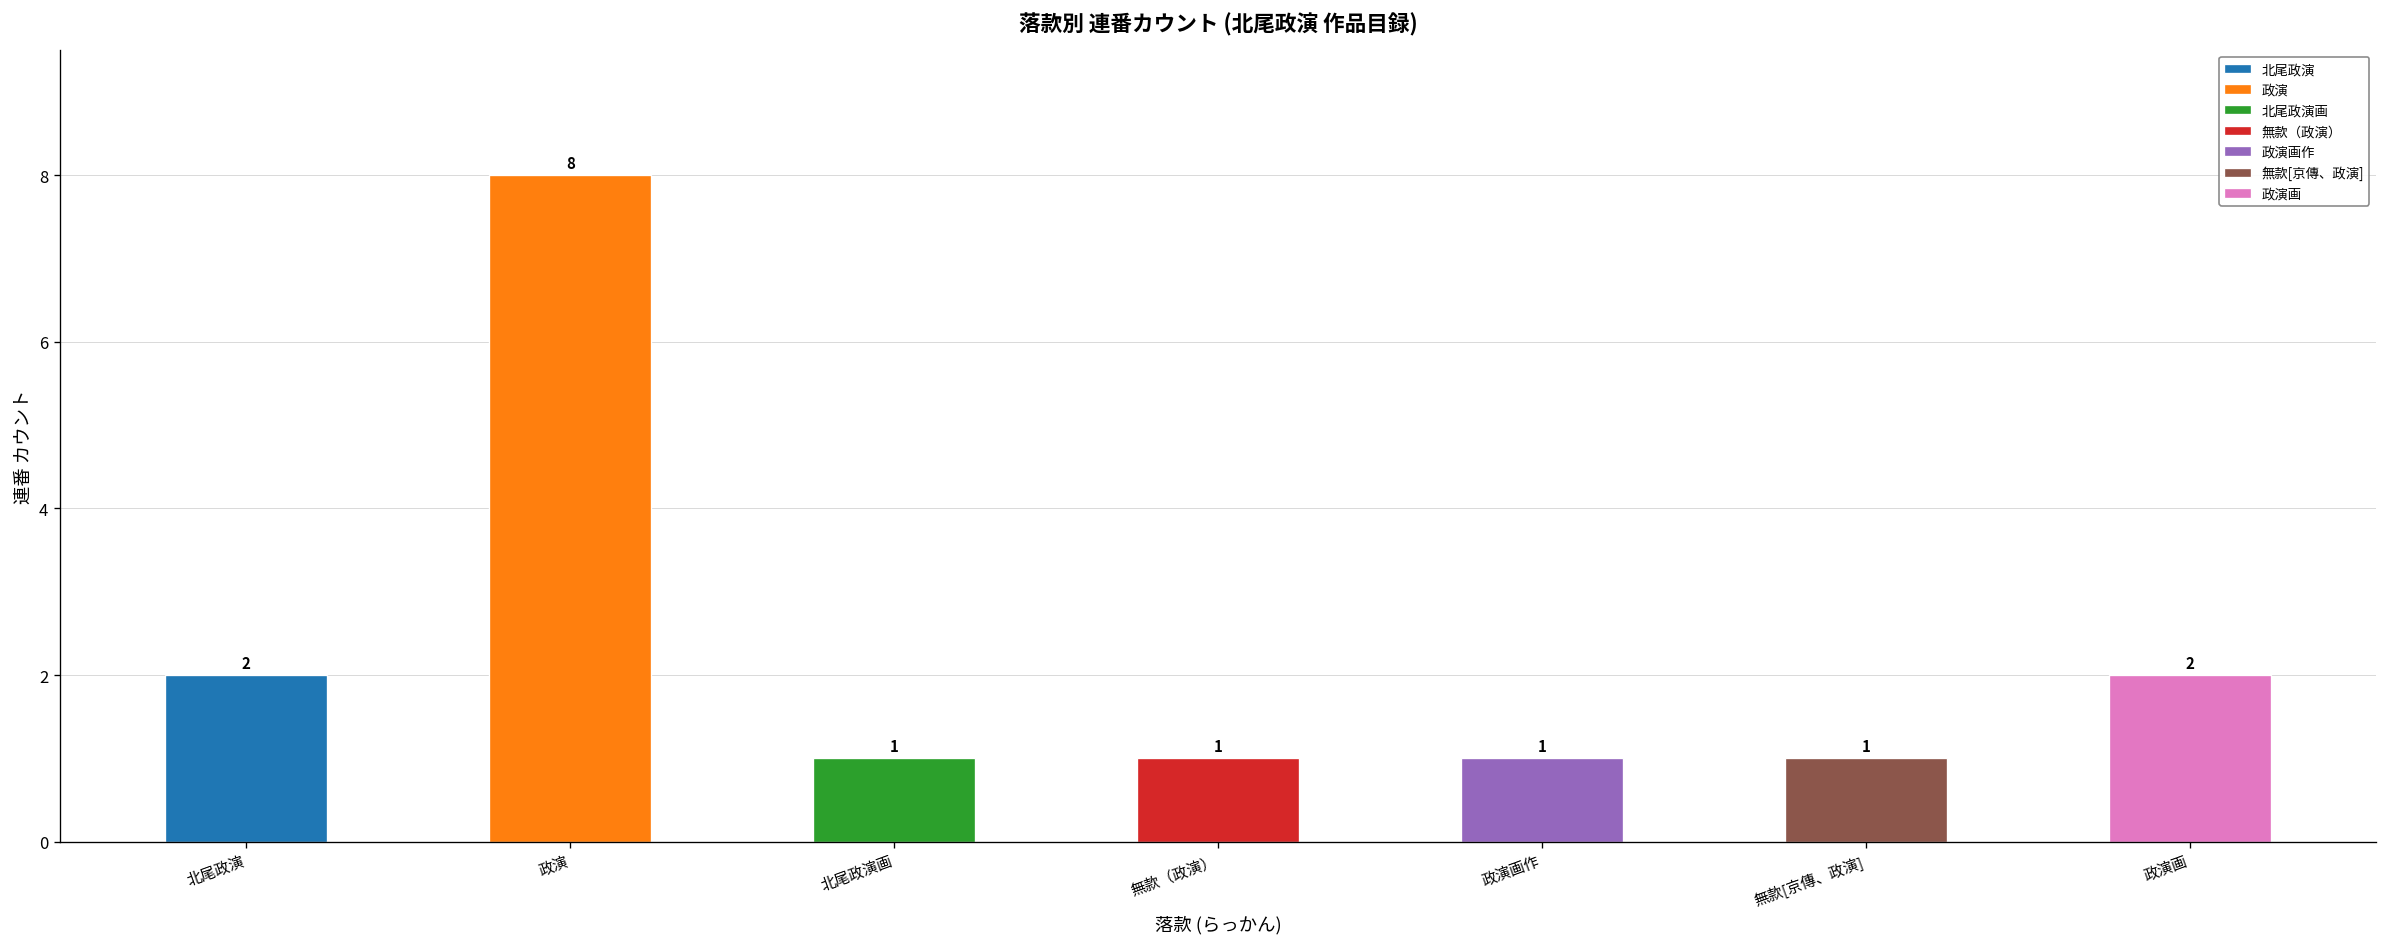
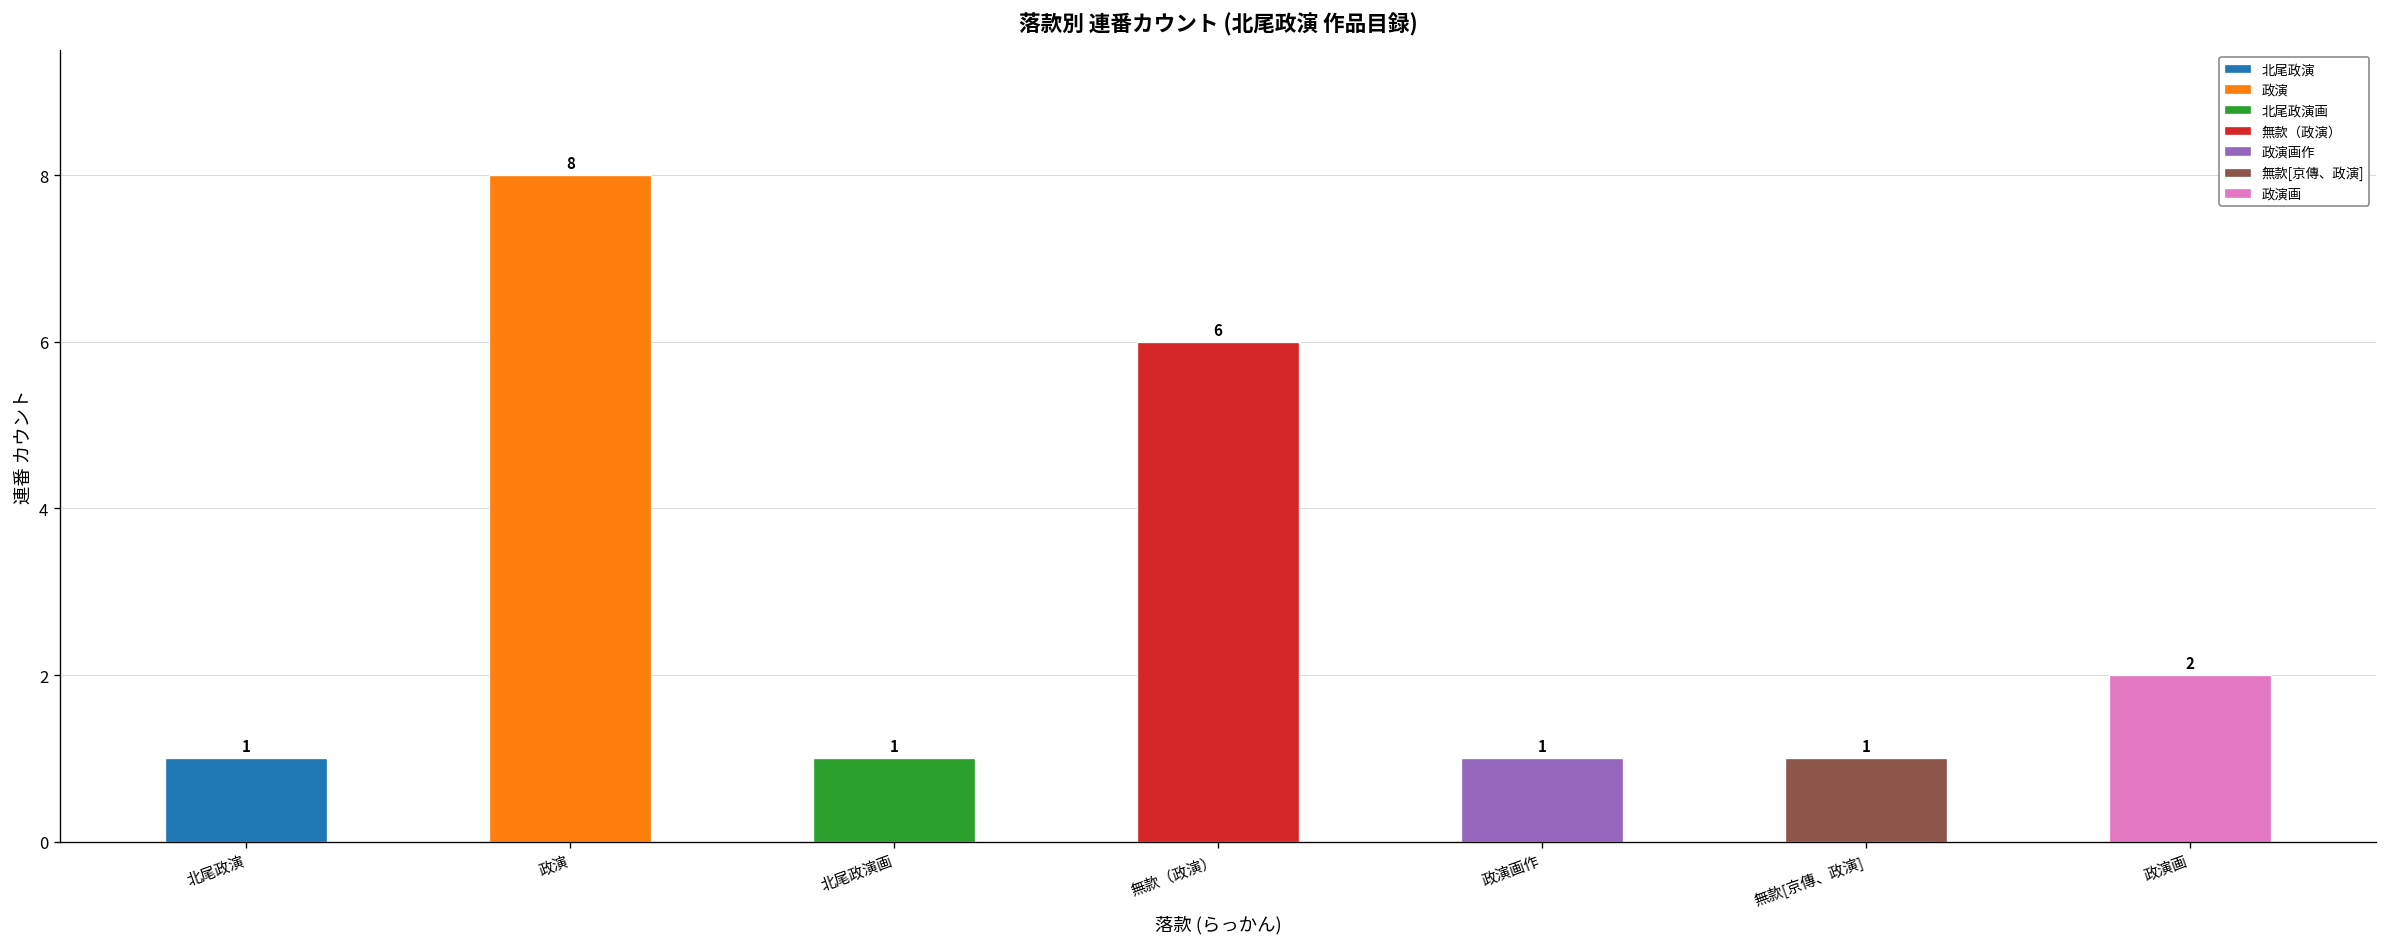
北尾政演: 2 -> 1
無款（政演）: 1 -> 6
